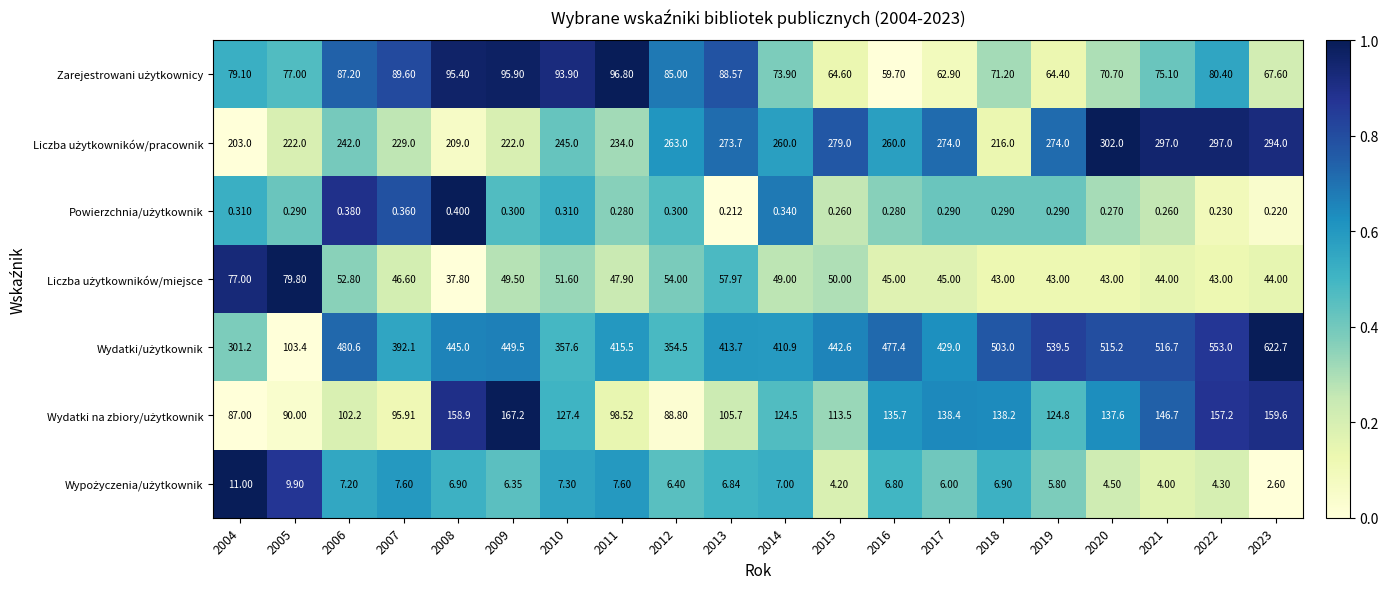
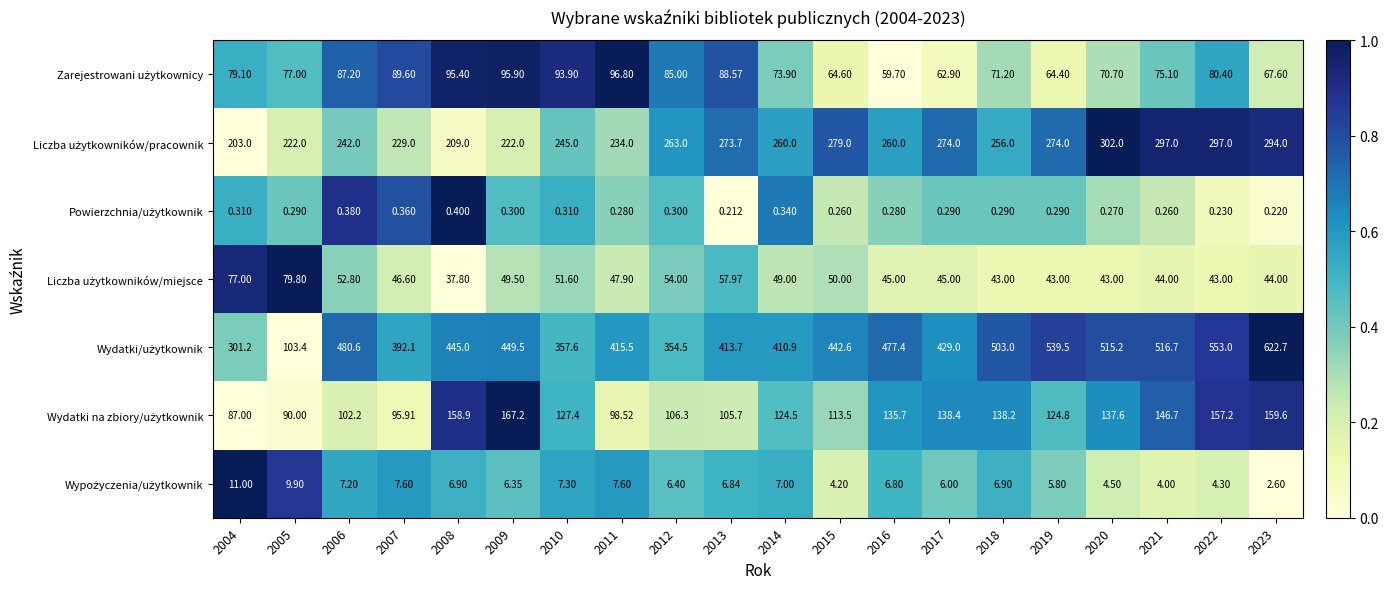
Liczba użytkowników/pracownik, 2018: 216.0 -> 256.0
Wydatki na zbiory/użytkownik, 2012: 88.80 -> 106.3
